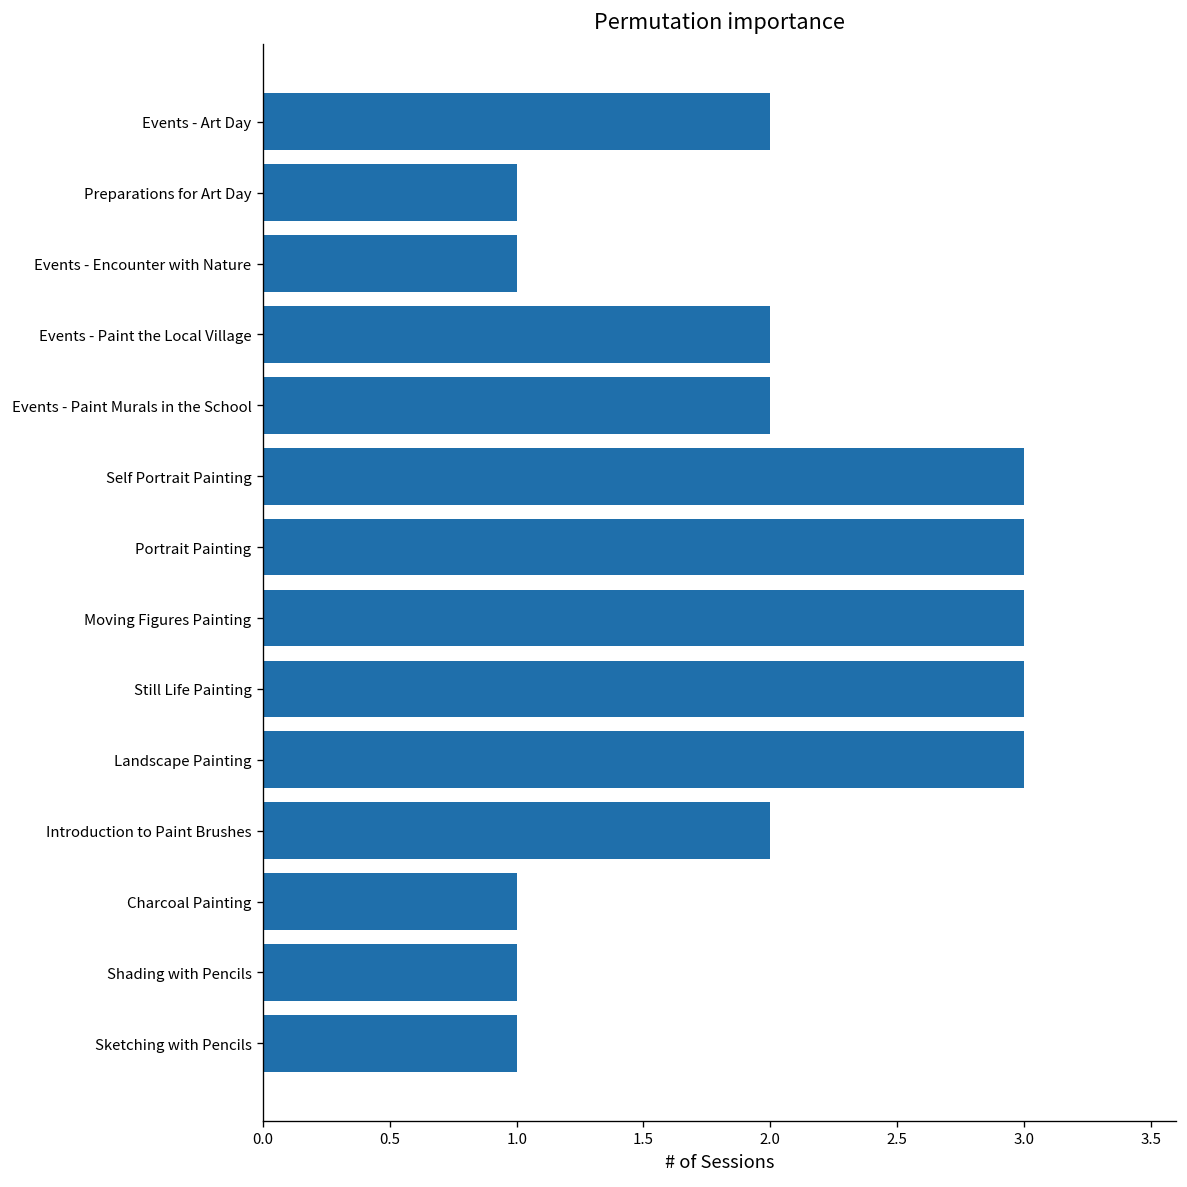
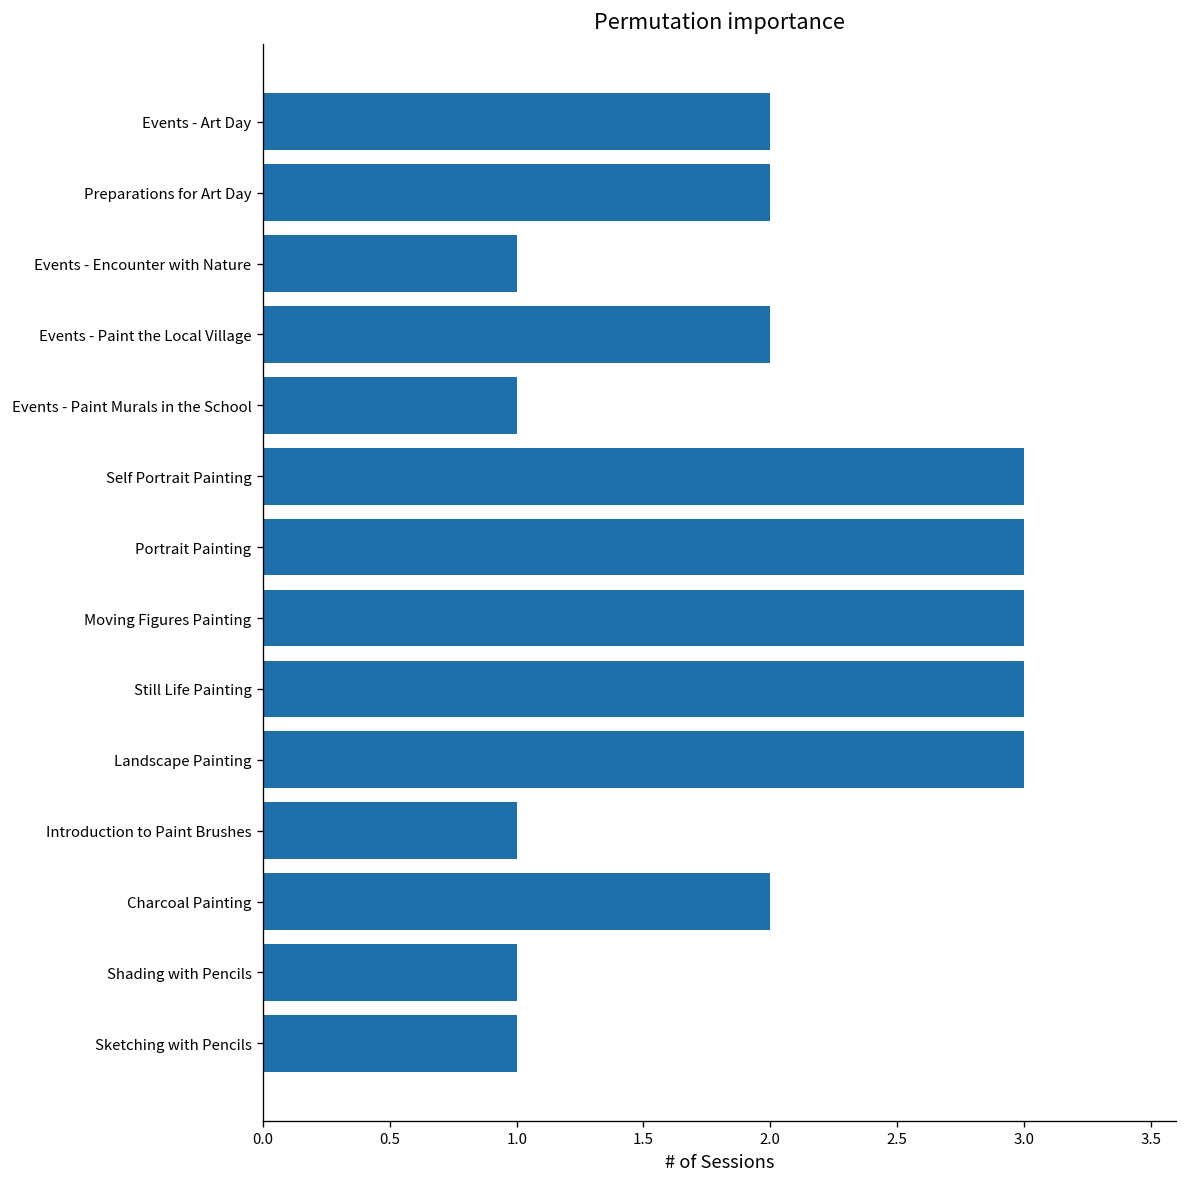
Preparations for Art Day: 1 -> 2
Events - Paint Murals in the School: 2 -> 1
Introduction to Paint Brushes: 2 -> 1
Charcoal Painting: 1 -> 2
